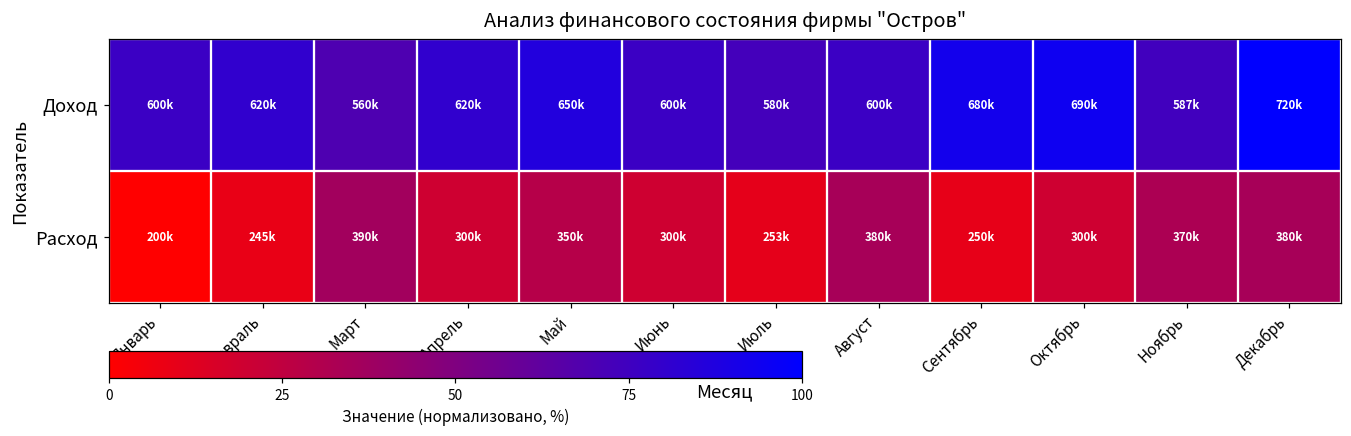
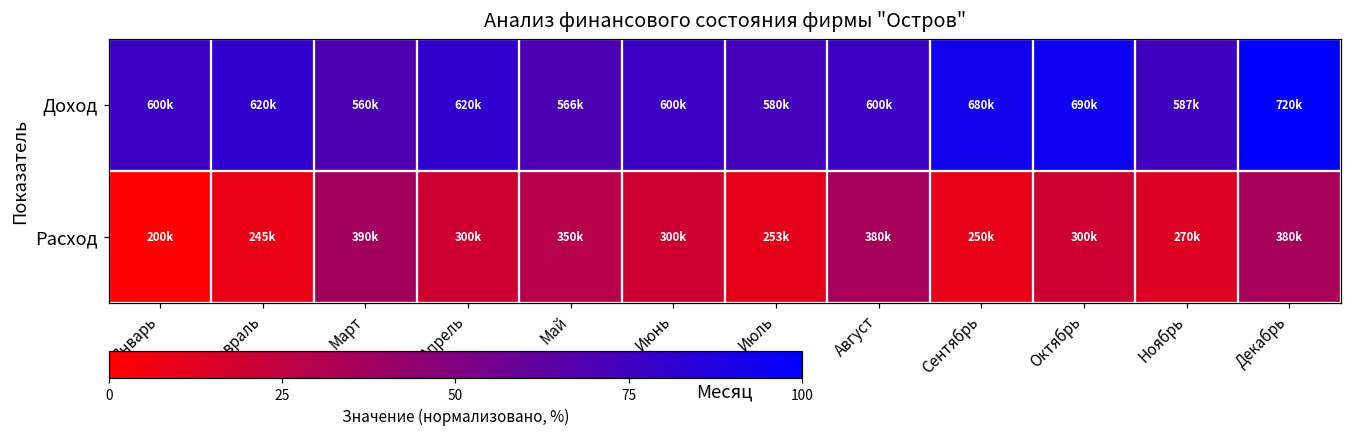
Доход, Май: 650k -> 566k
Расход, Ноябрь: 370k -> 270k
